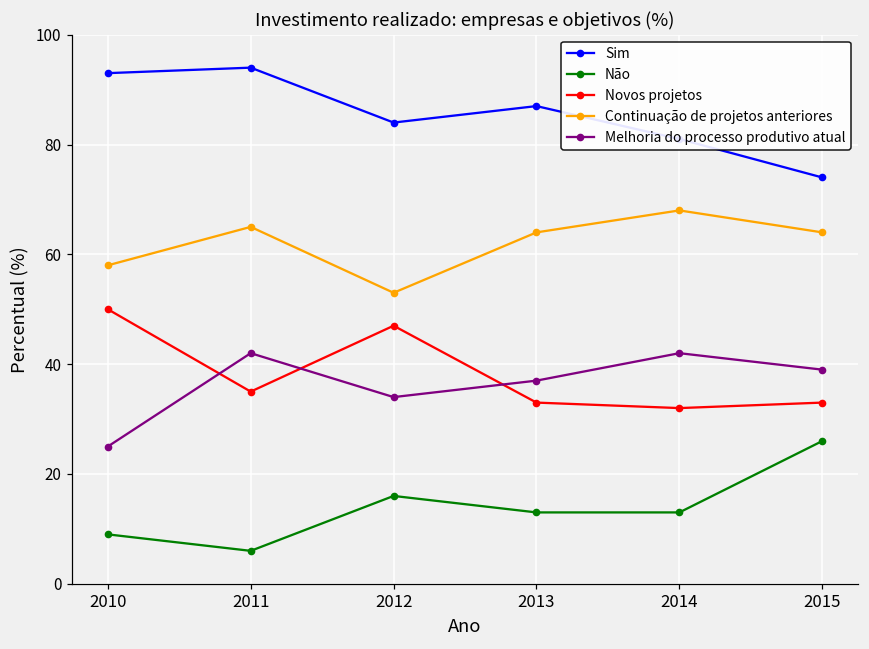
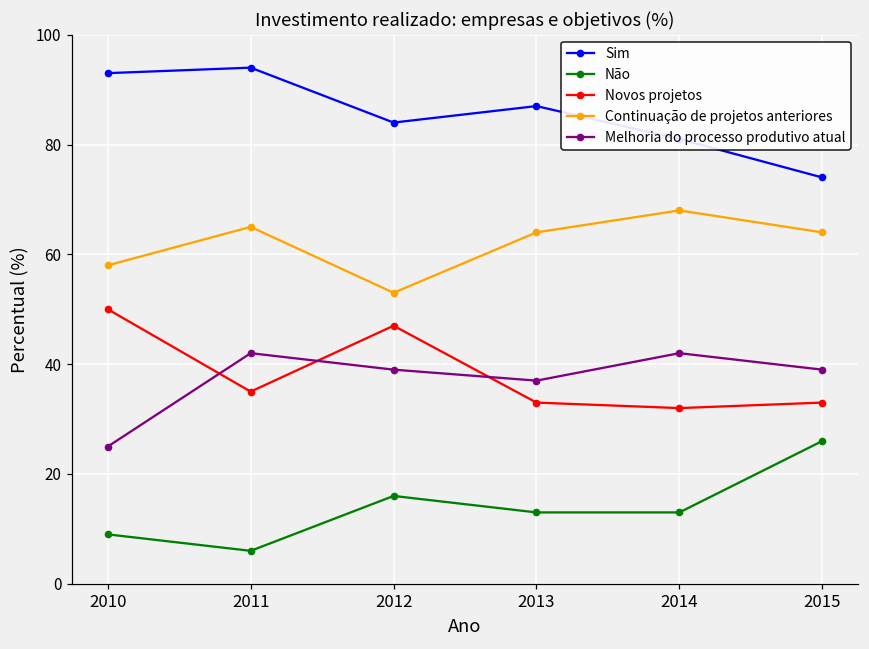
Melhoria do processo produtivo atual, 2012: 34 -> 39
